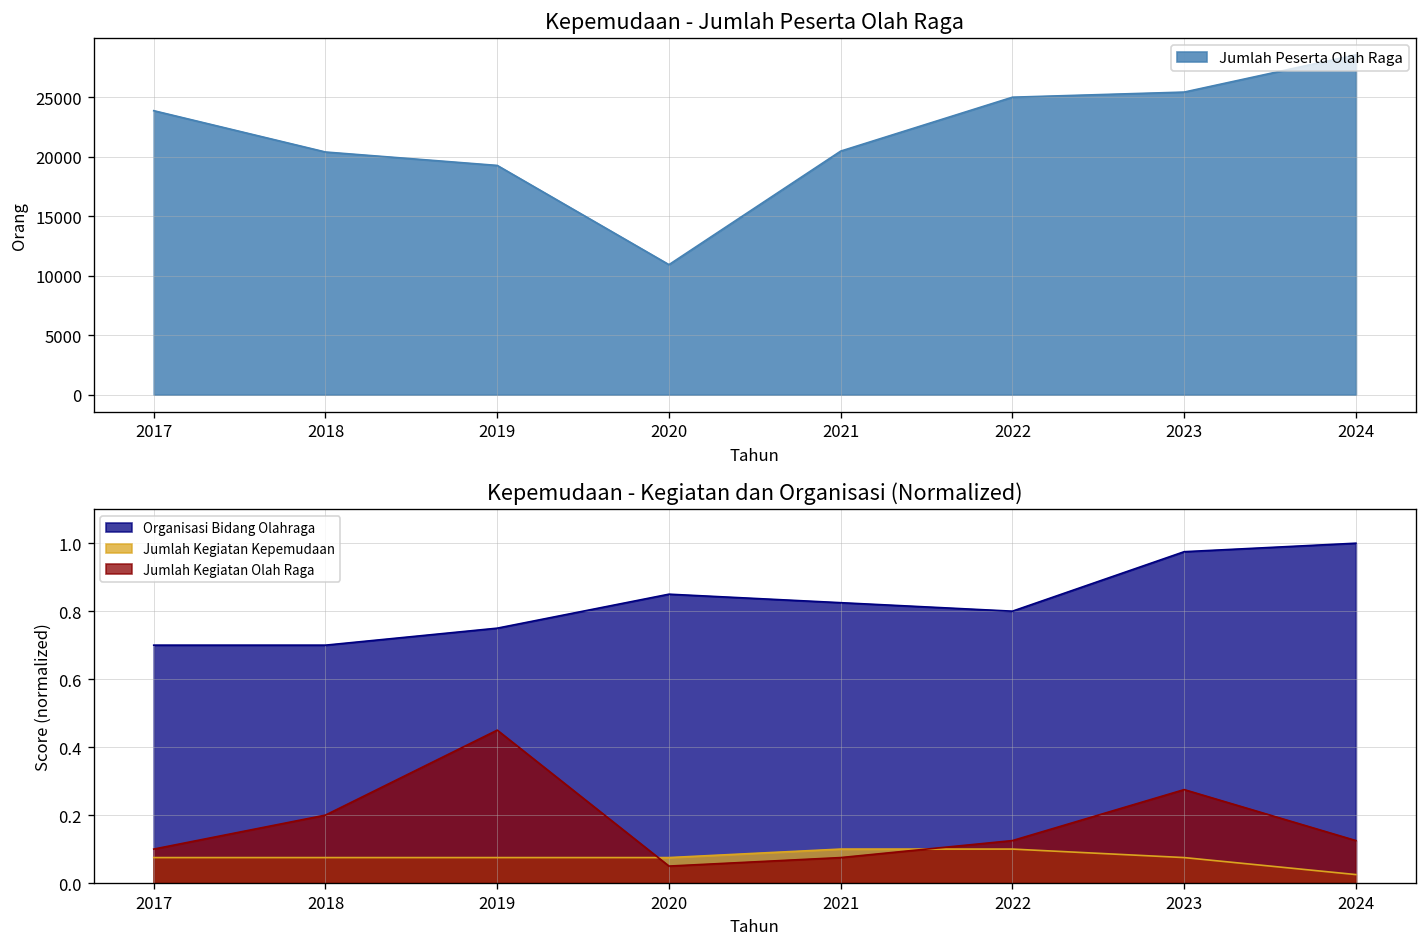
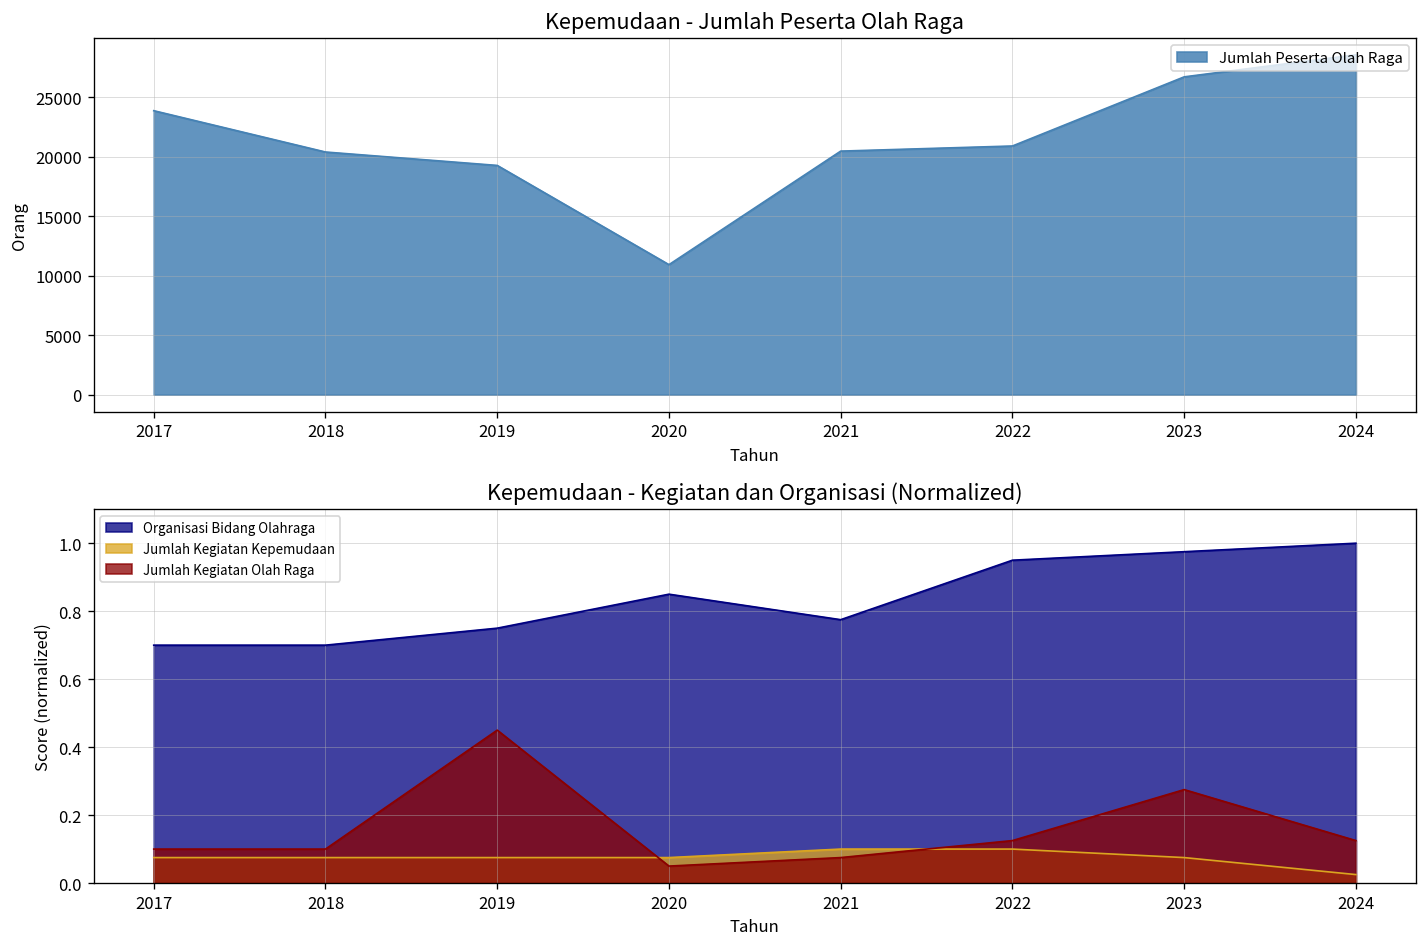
Kepemudaan - Jumlah Peserta Olah Raga, 2022: 25000 -> 21000
Kepemudaan - Jumlah Peserta Olah Raga, 2023: 25000 -> 27000
Kepemudaan - Kegiatan dan Organisasi (Normalized), Jumlah Kegiatan Olah Raga, 2018: 0.20 -> 0.10
Kepemudaan - Kegiatan dan Organisasi (Normalized), Organisasi Bidang Olahraga, 2021: 0.83 -> 0.78
Kepemudaan - Kegiatan dan Organisasi (Normalized), Organisasi Bidang Olahraga, 2022: 0.80 -> 0.95
